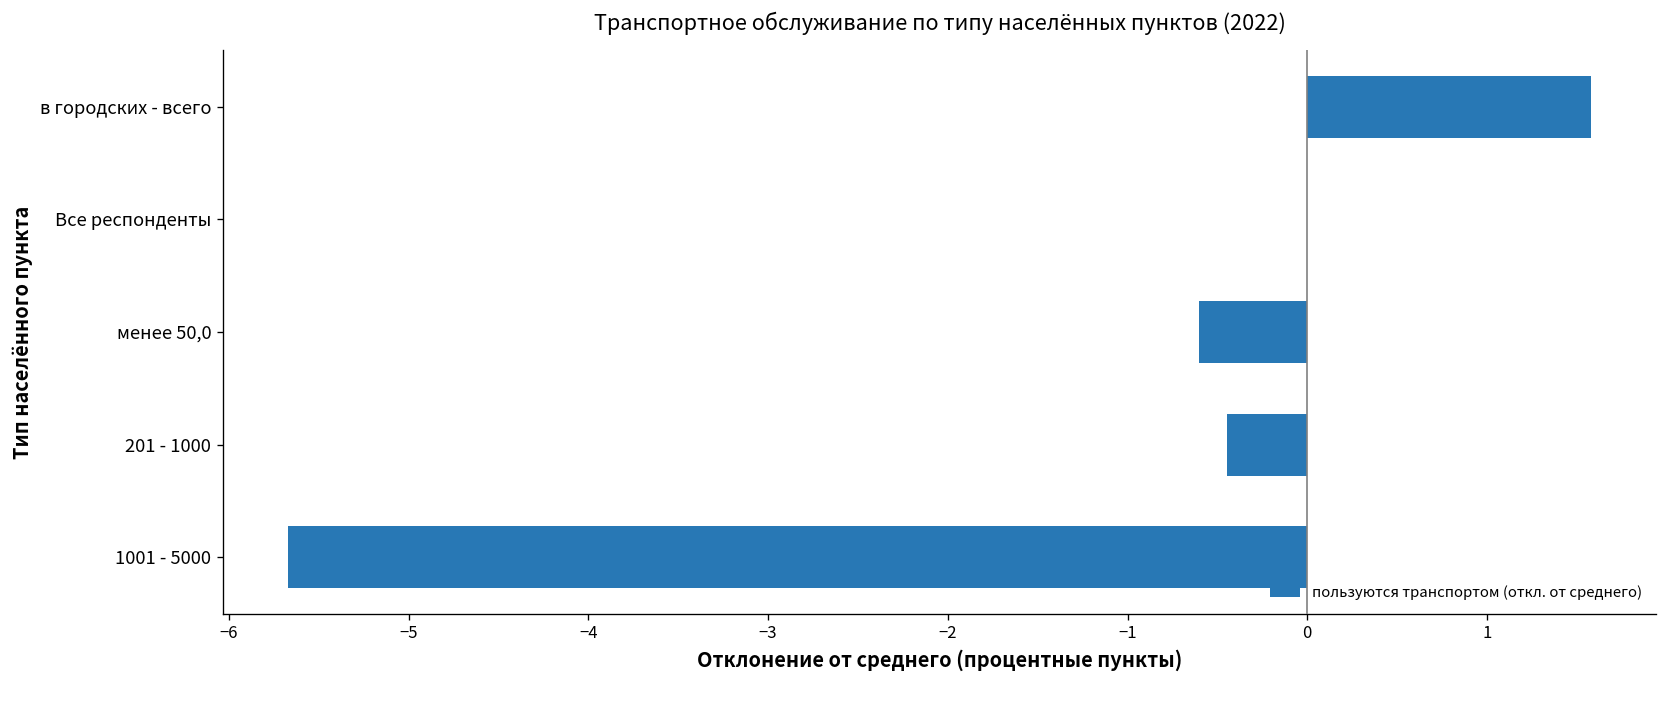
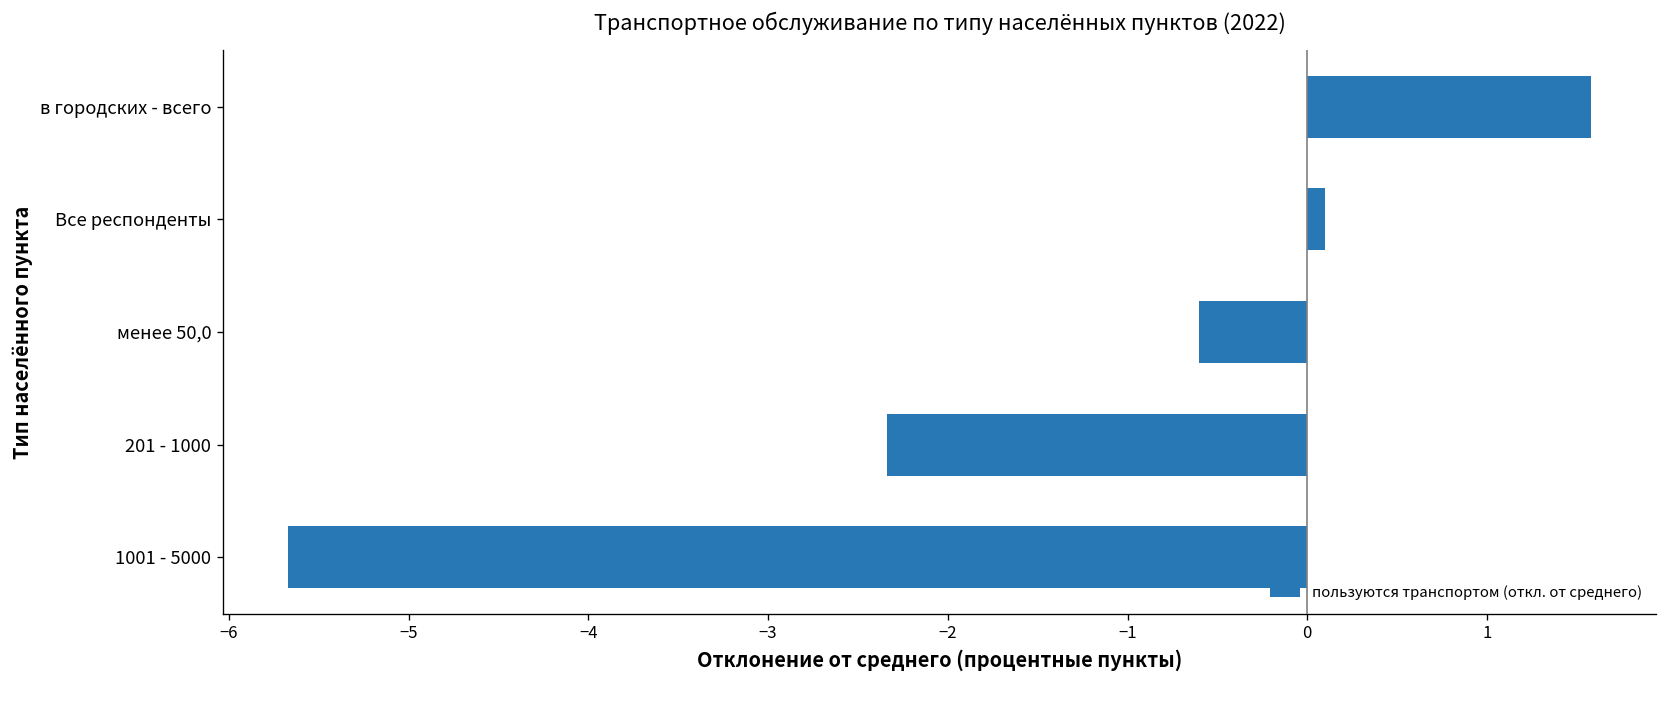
Все респонденты: 0.0 -> 0.1
201 - 1000: -0.45 -> -2.34
